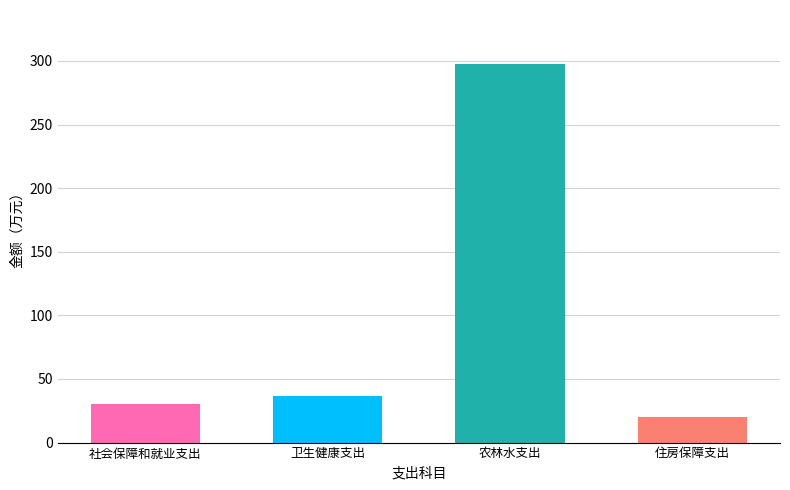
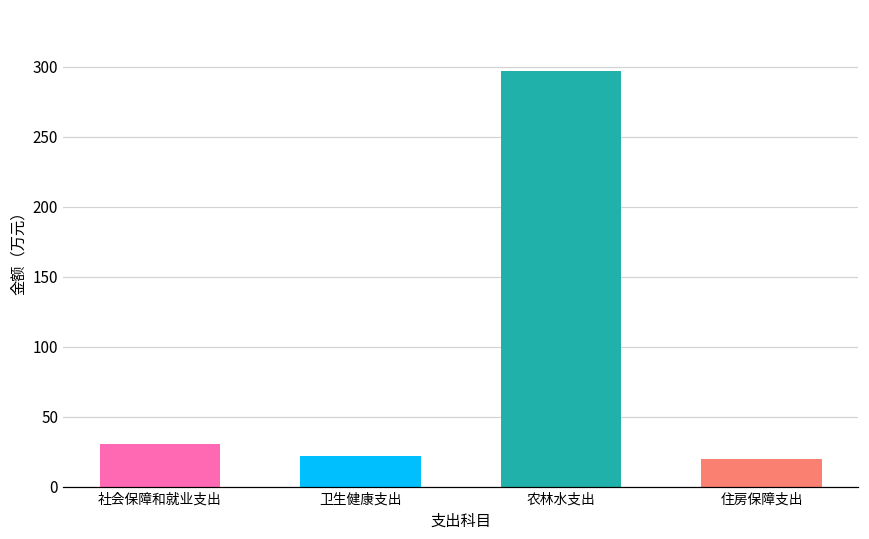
卫生健康支出: 37 -> 22
